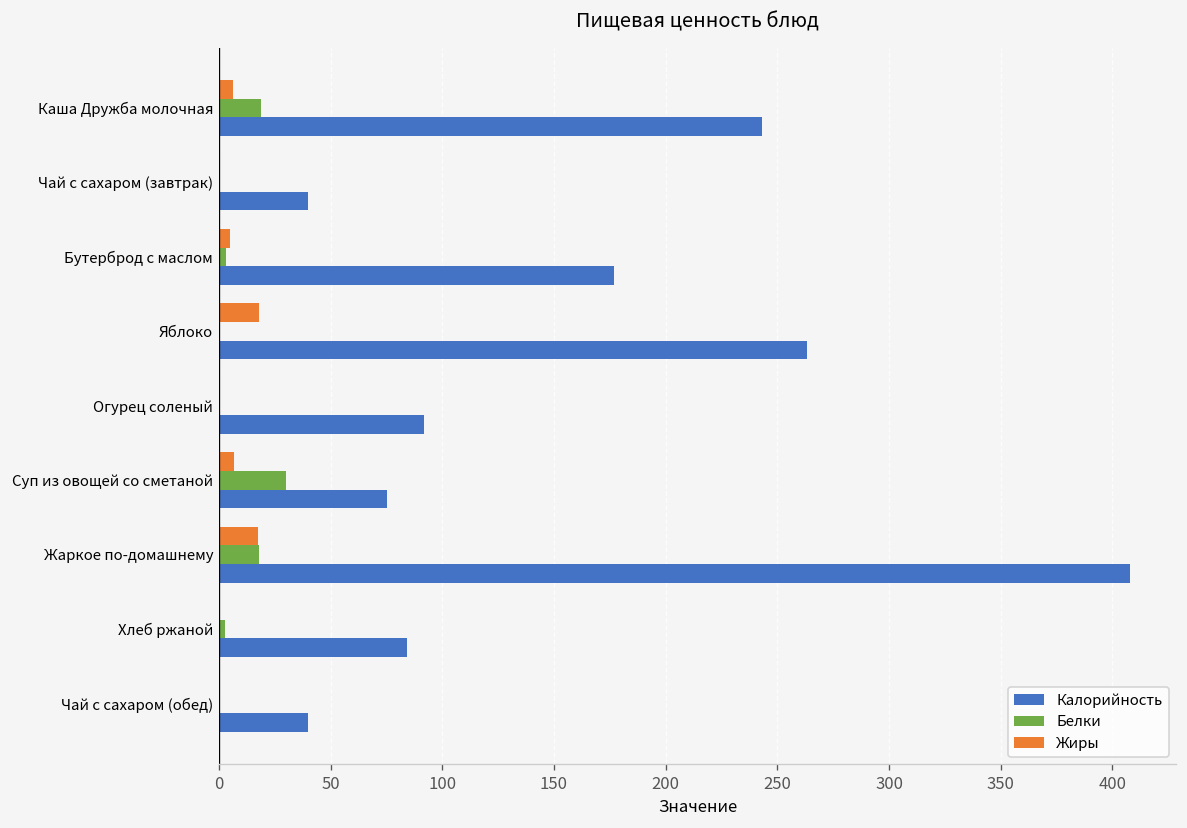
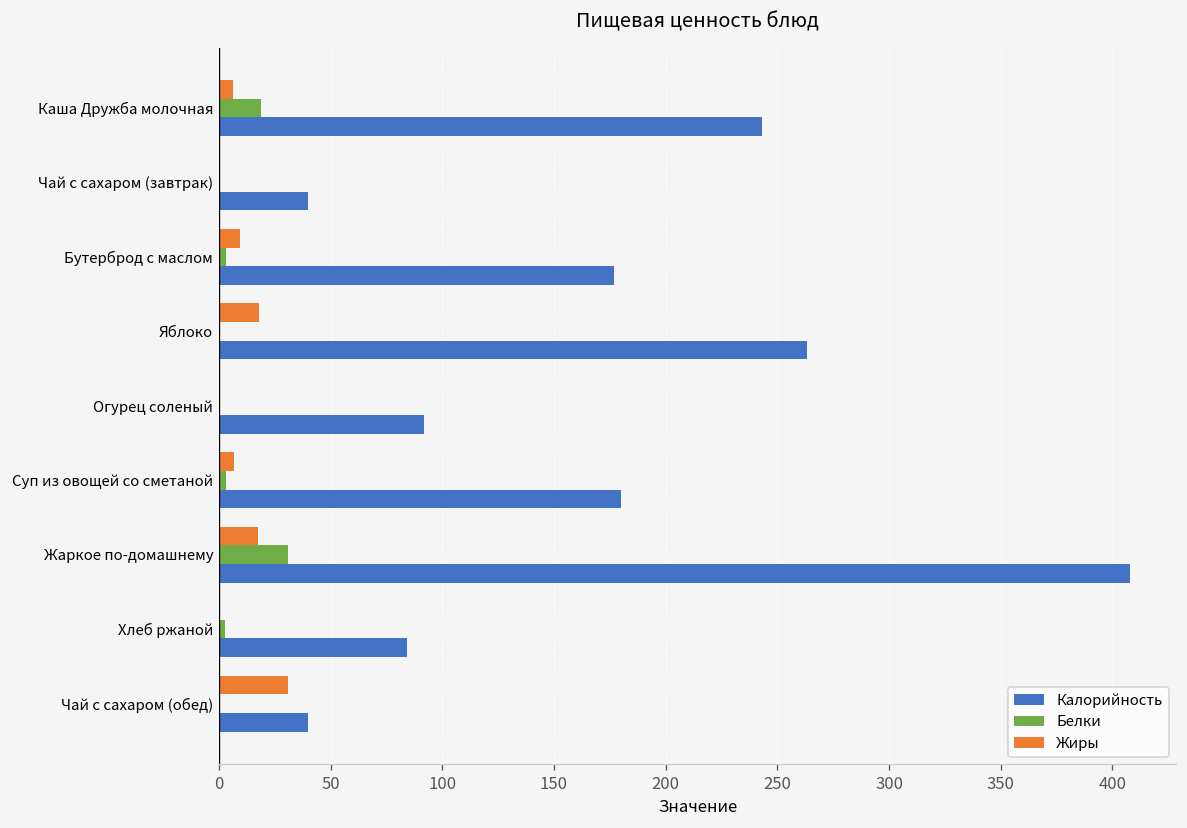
Жиры, Бутерброд с маслом: 5 -> 9
Белки, Суп из овощей со сметаной: 30 -> 3
Калорийность, Суп из овощей со сметаной: 75 -> 180
Белки, Жаркое по-домашнему: 18 -> 31
Жиры, Чай с сахаром (обед): 0 -> 31
